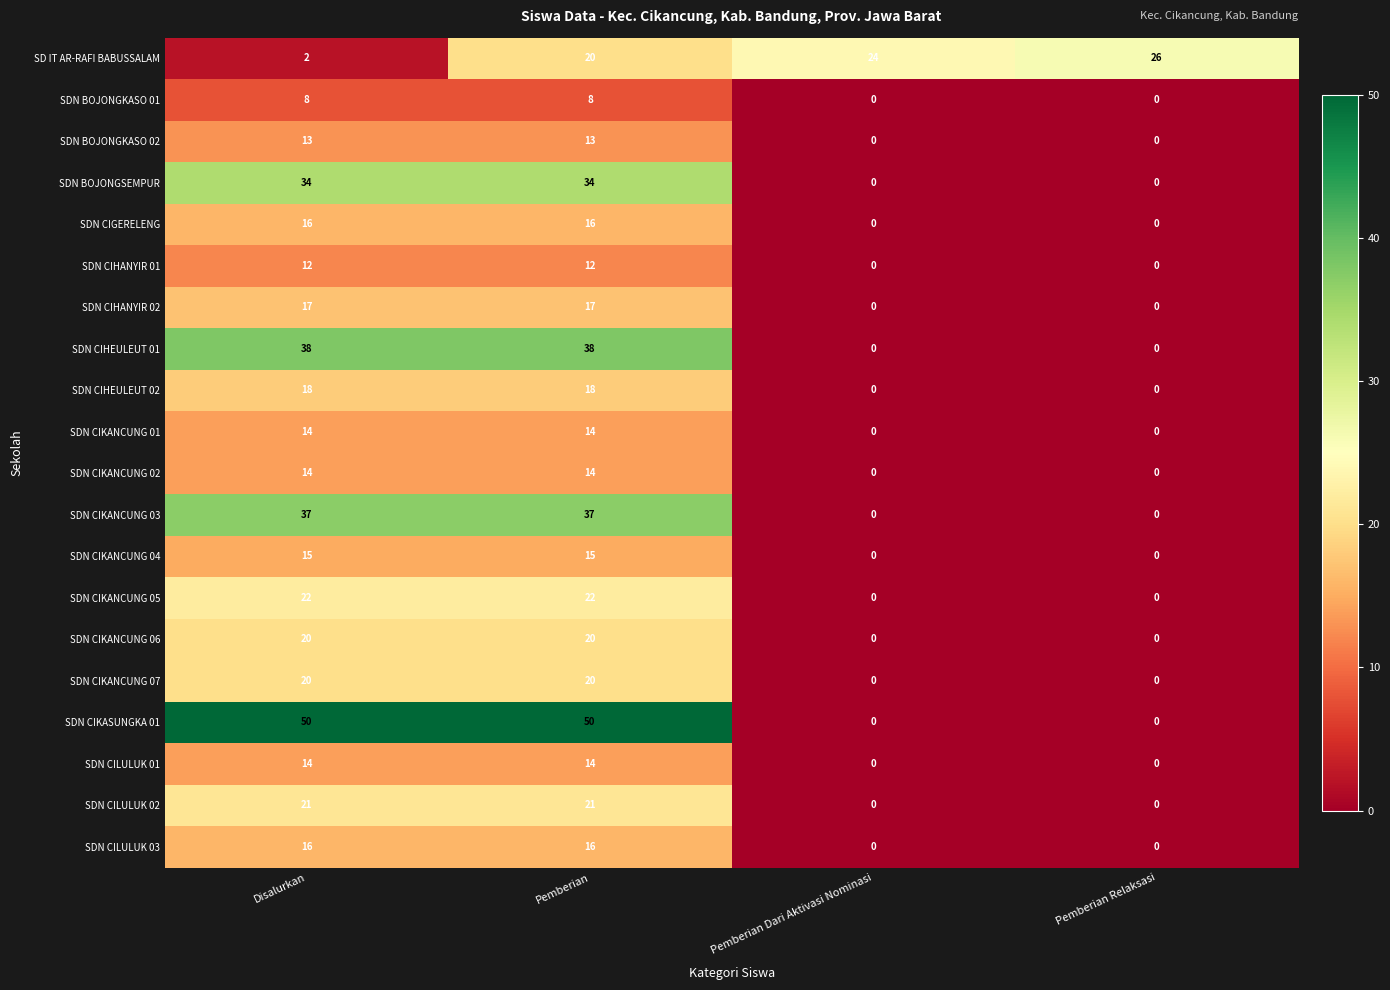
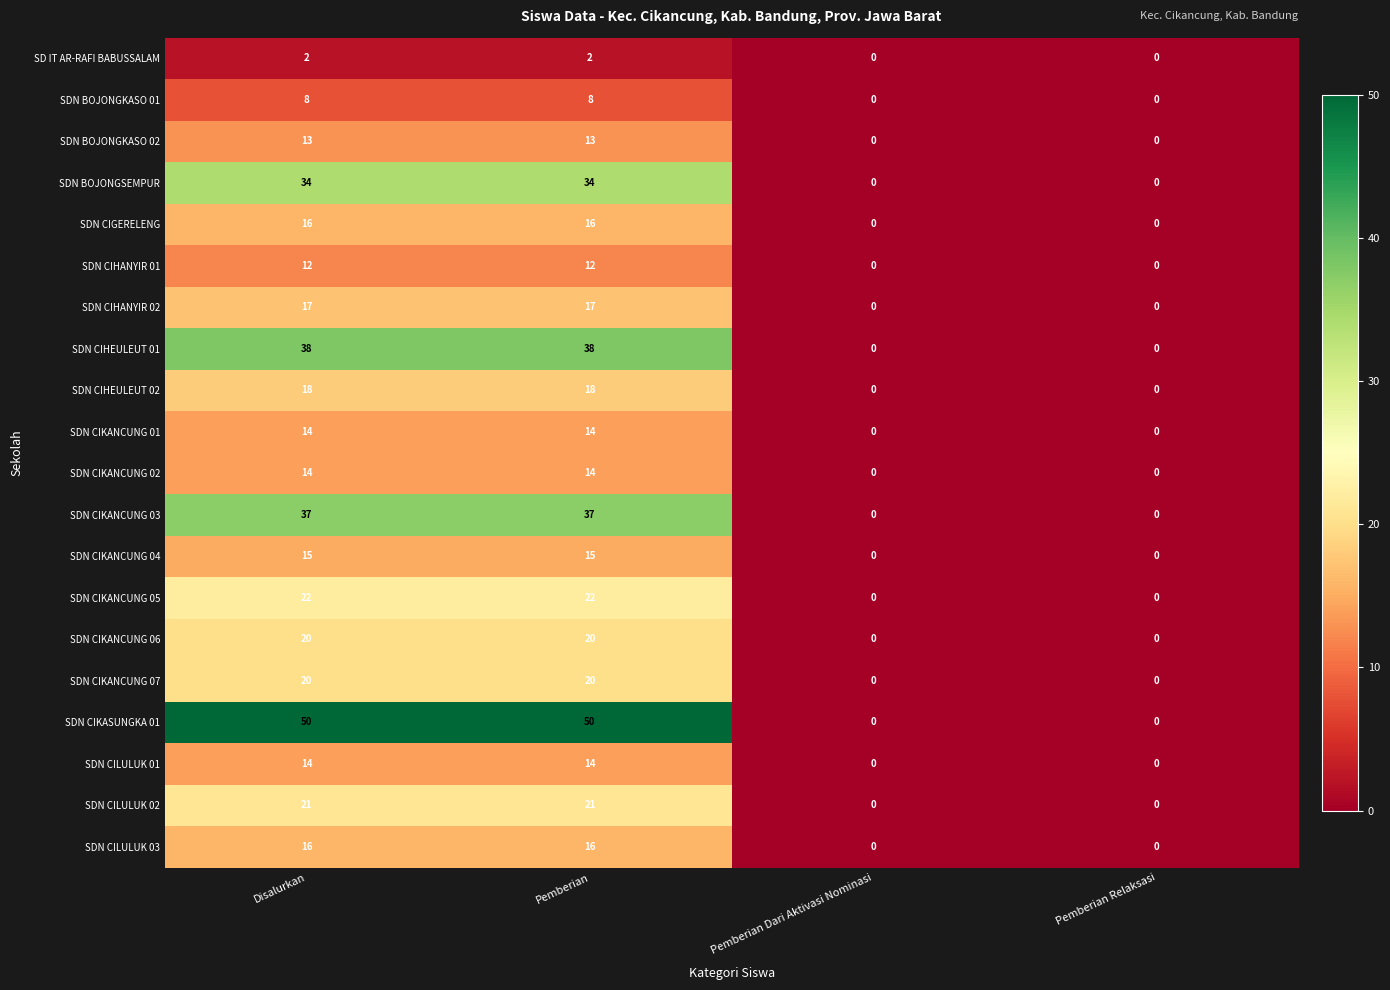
SD IT AR-RAFI BABUSSALAM, Pemberian: 20 -> 2
SD IT AR-RAFI BABUSSALAM, Pemberian Dari Aktivasi Nominasi: 24 -> 0
SD IT AR-RAFI BABUSSALAM, Pemberian Relaksasi: 26 -> 0
